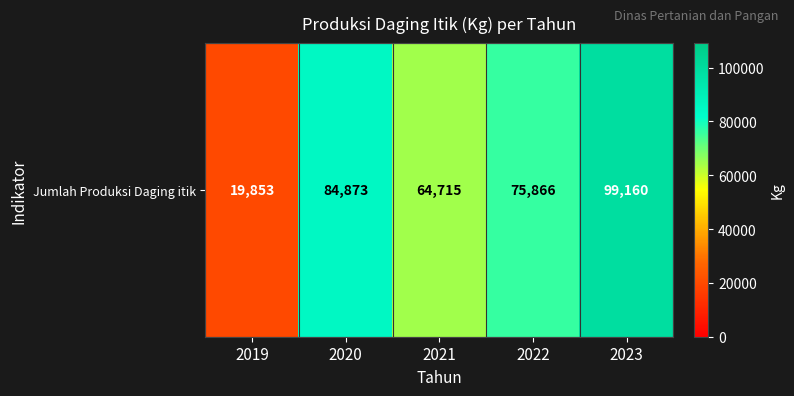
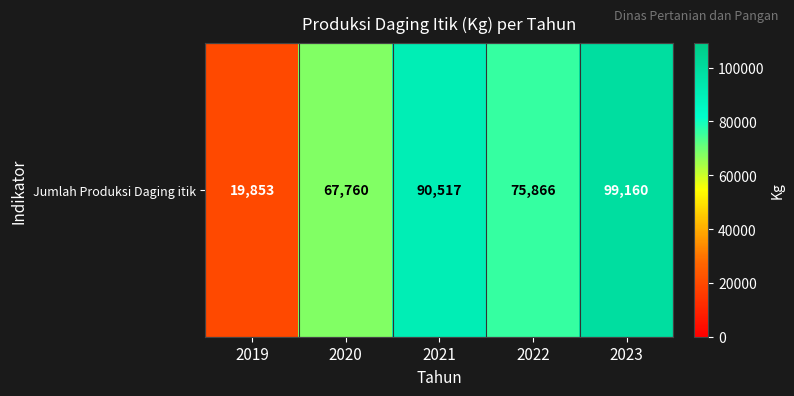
Jumlah Produksi Daging itik, 2020: 84,873 -> 67,760
Jumlah Produksi Daging itik, 2021: 64,715 -> 90,517
